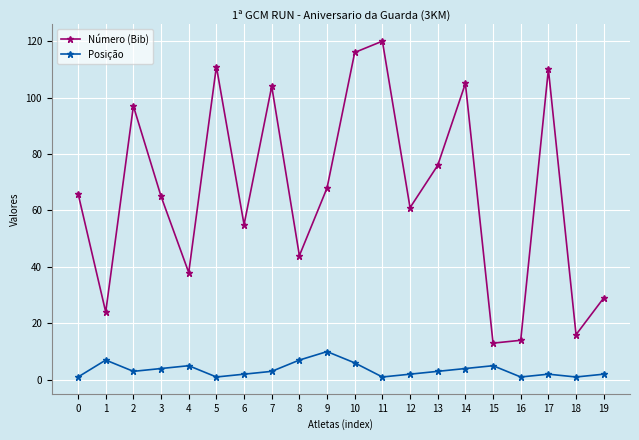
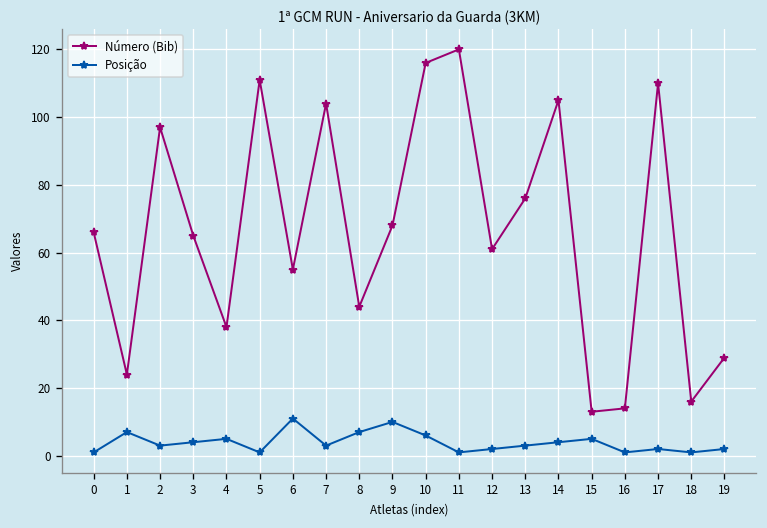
Posição, 6: 2 -> 11
